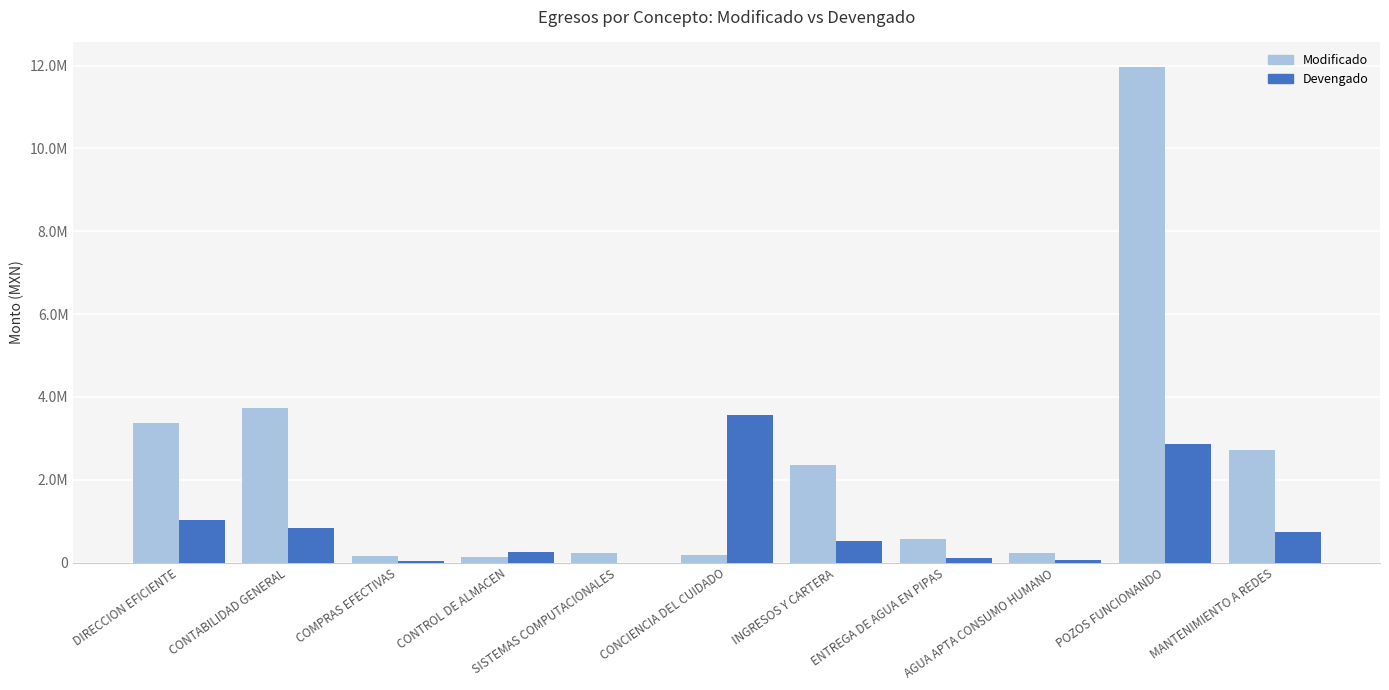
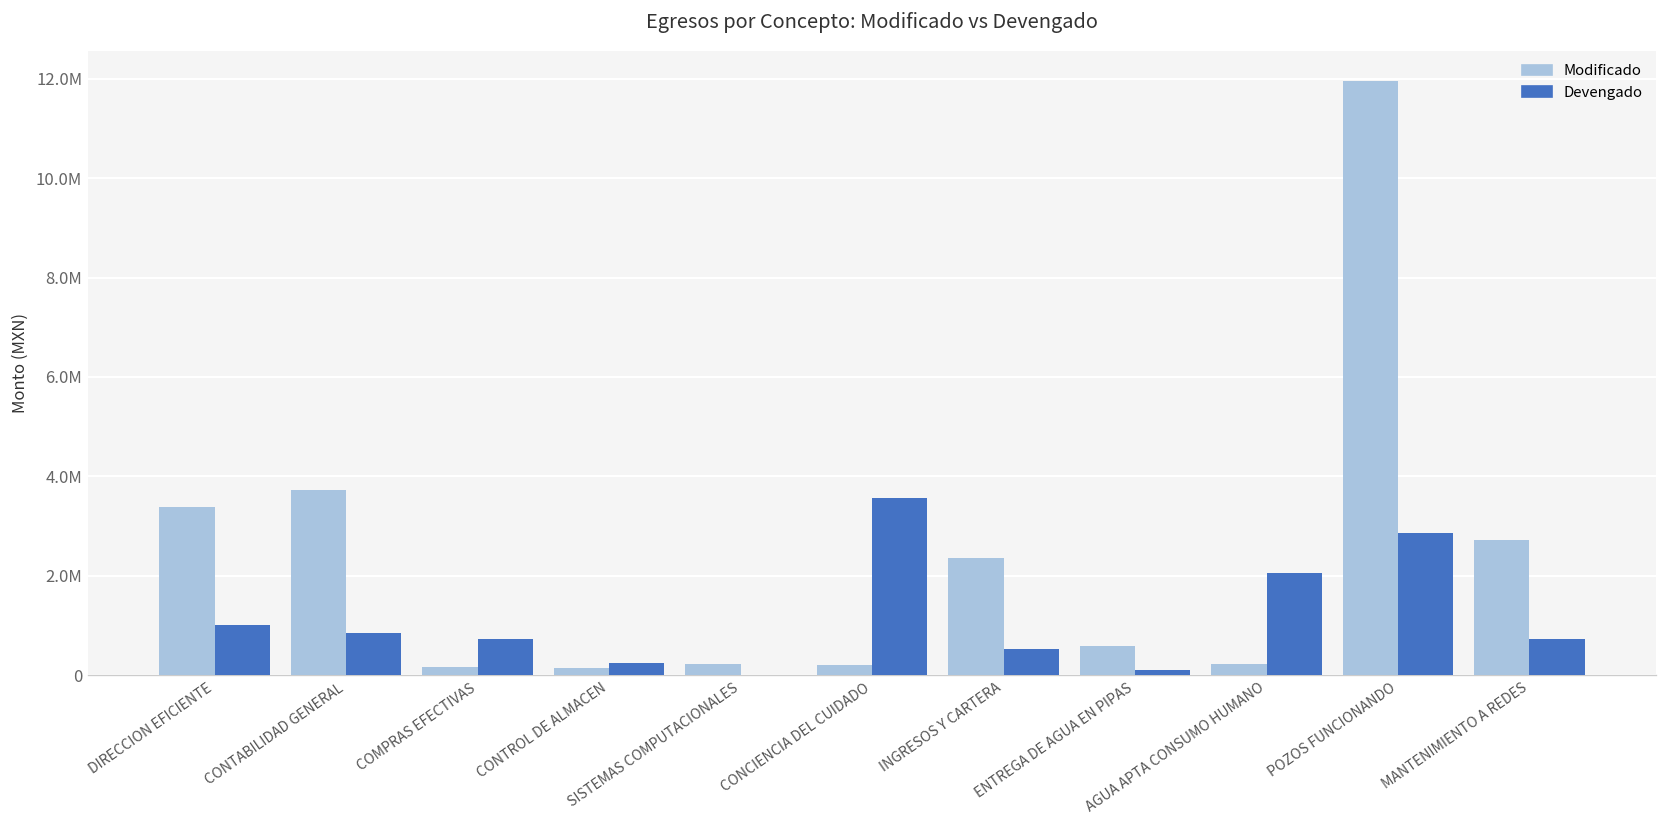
Devengado, COMPRAS EFECTIVAS: 0 -> 700000
Devengado, AGUA APTA CONSUMO HUMANO: 100000 -> 2100000
